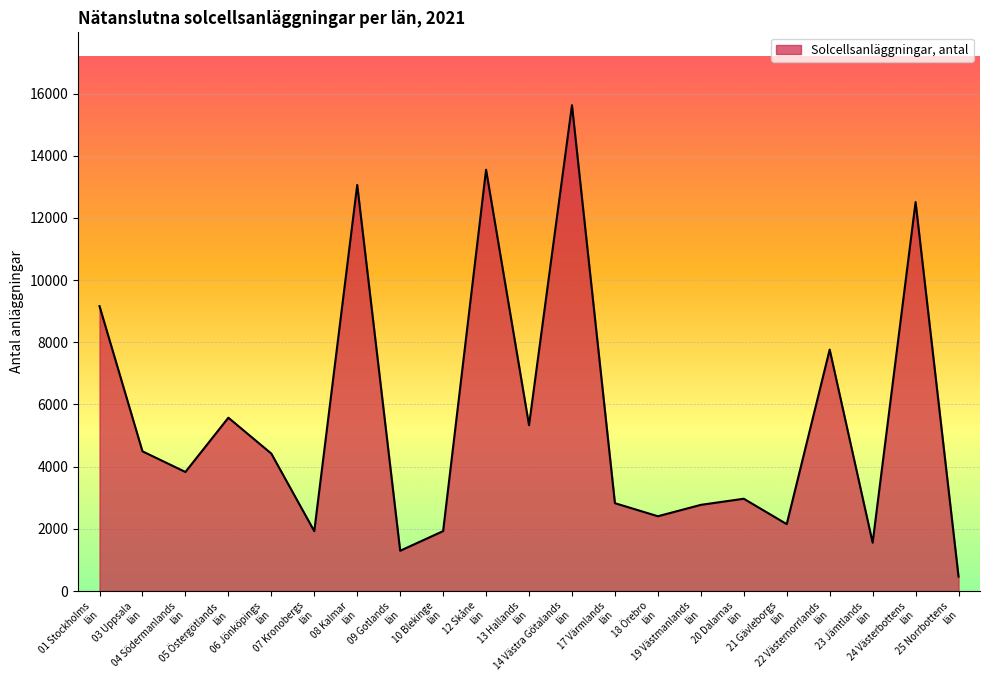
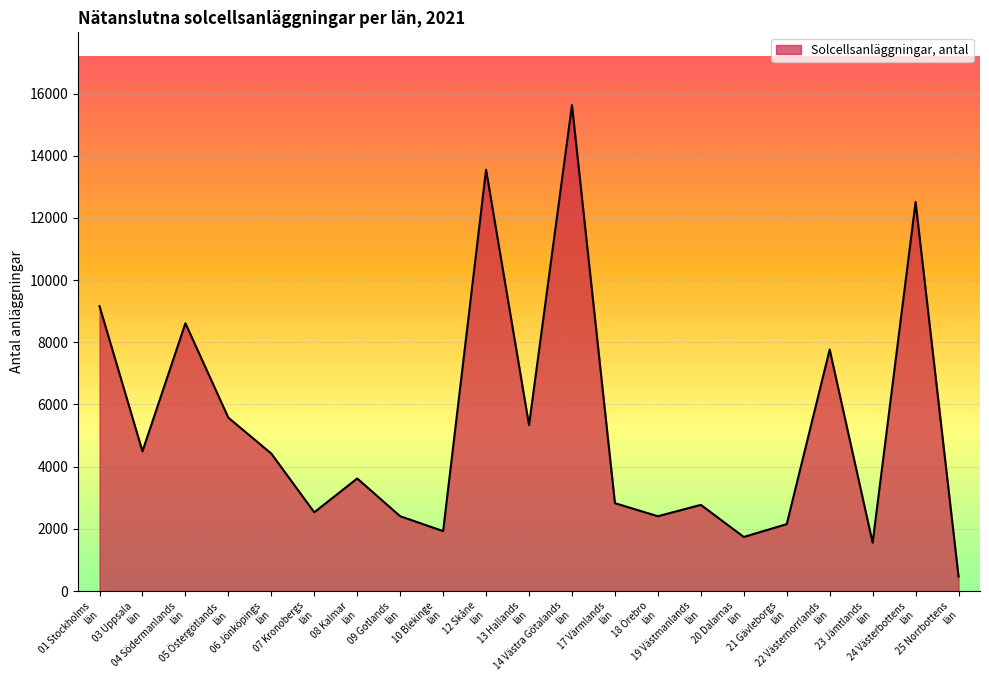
04 Södermanlands län: 3800 -> 8600
07 Kronobergs län: 1900 -> 2500
08 Kalmar län: 13100 -> 3600
09 Gotlands län: 1300 -> 2400
20 Dalarnas län: 3000 -> 1700
